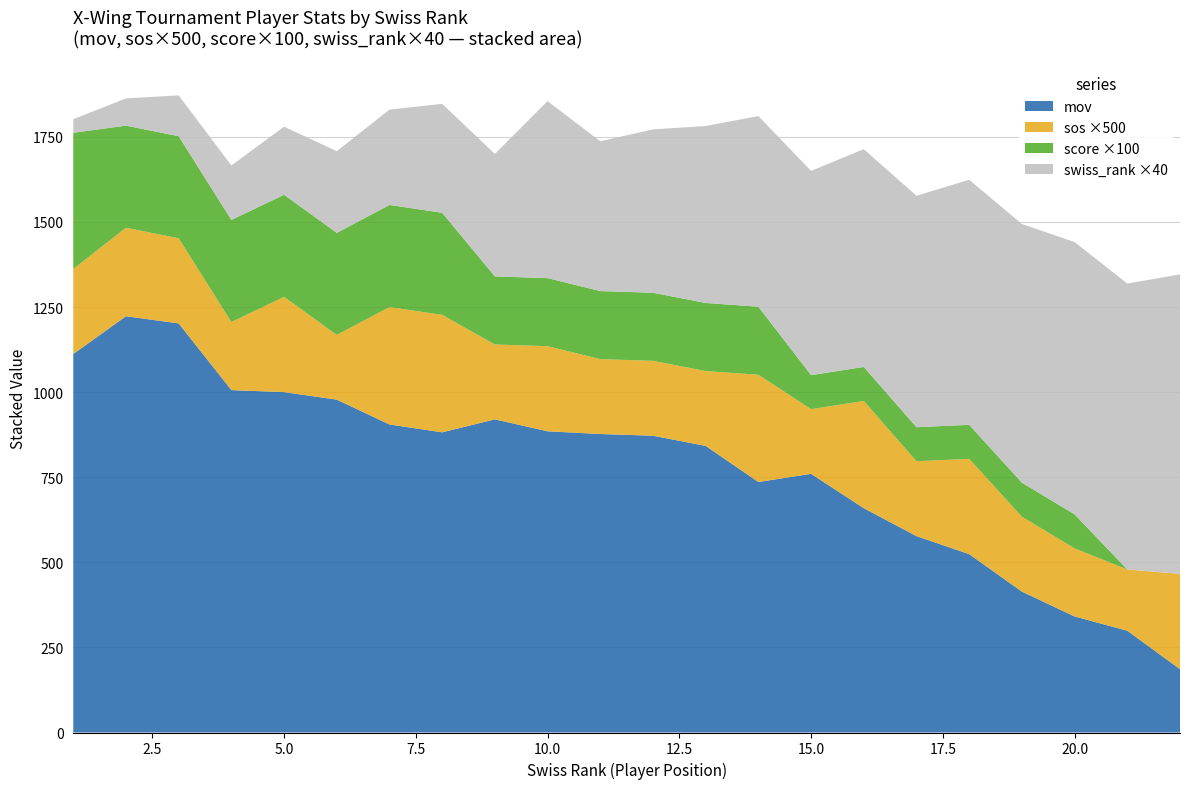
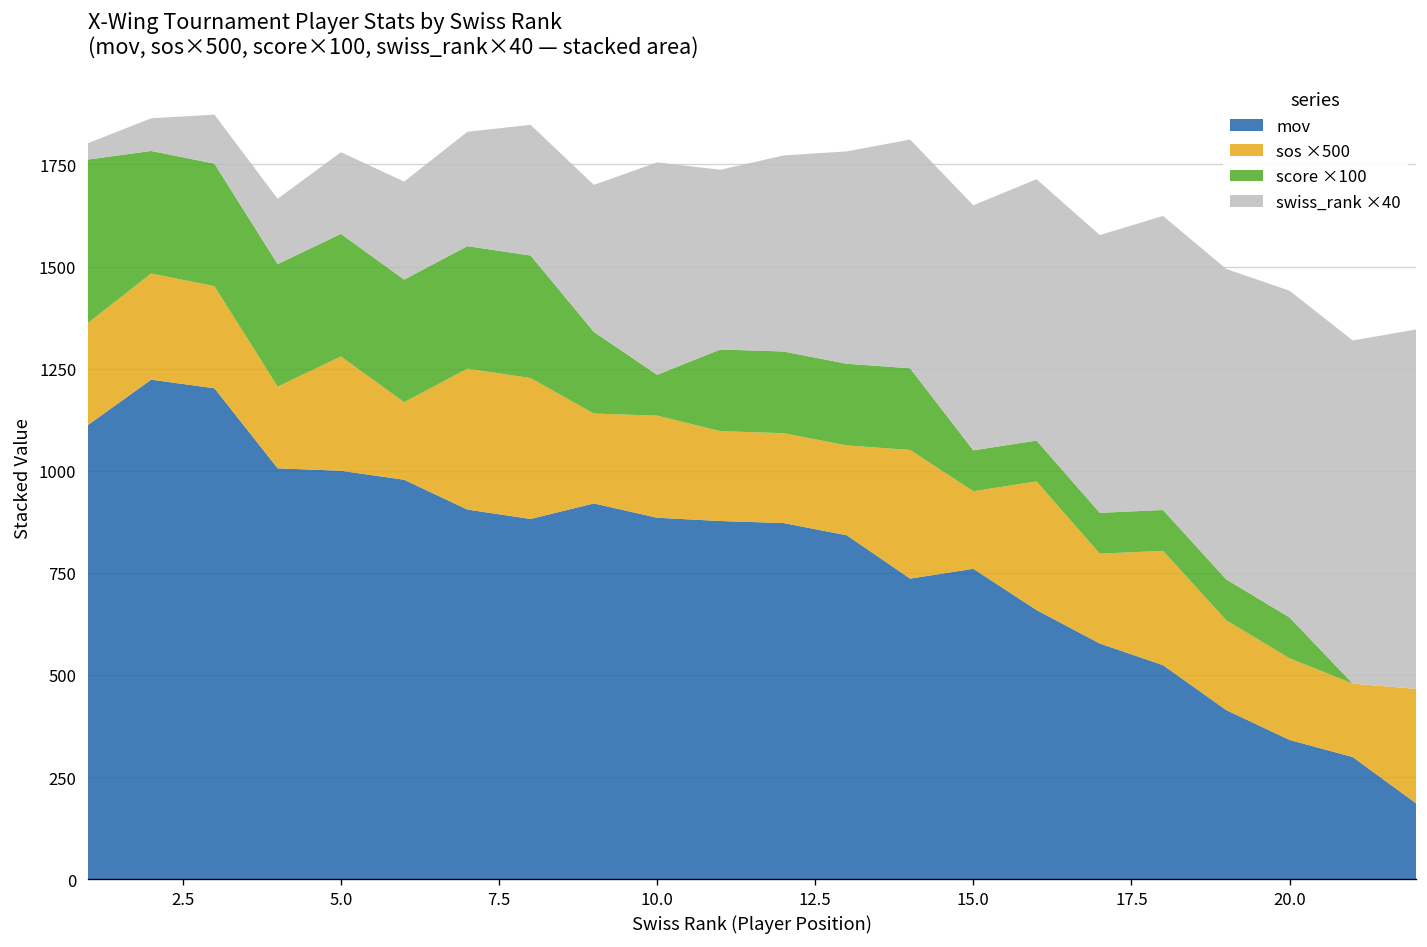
score ×100, 10.0: 200 -> 100
